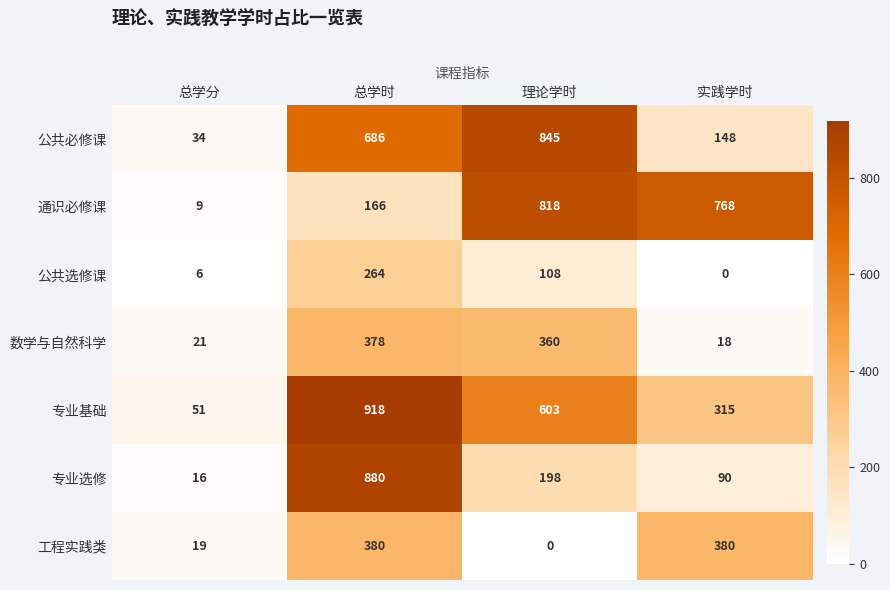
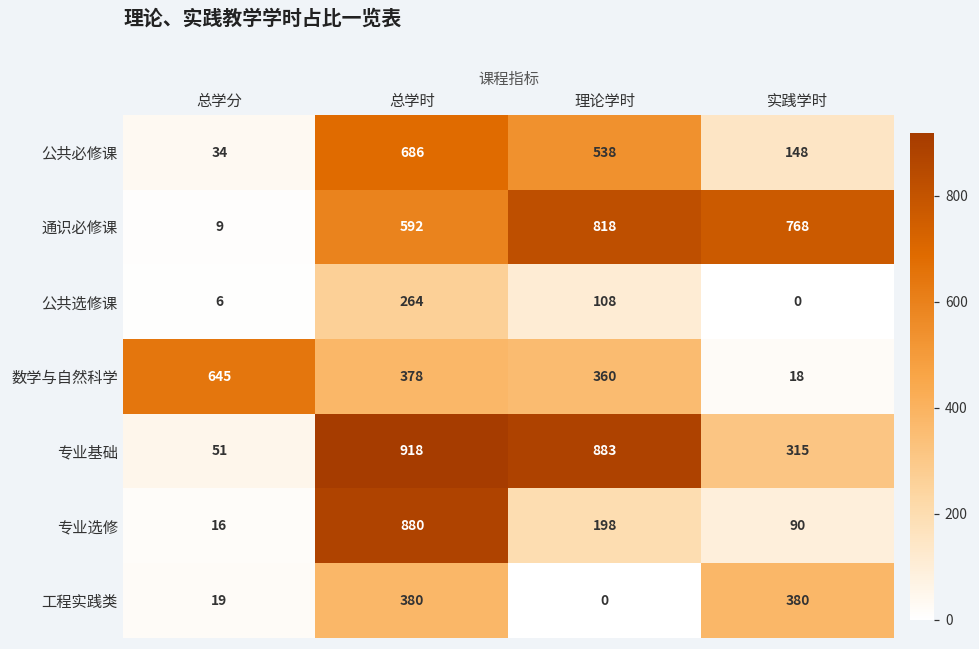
公共必修课, 理论学时: 845 -> 538
通识必修课, 总学时: 166 -> 592
数学与自然科学, 总学分: 21 -> 645
专业基础, 理论学时: 603 -> 883
